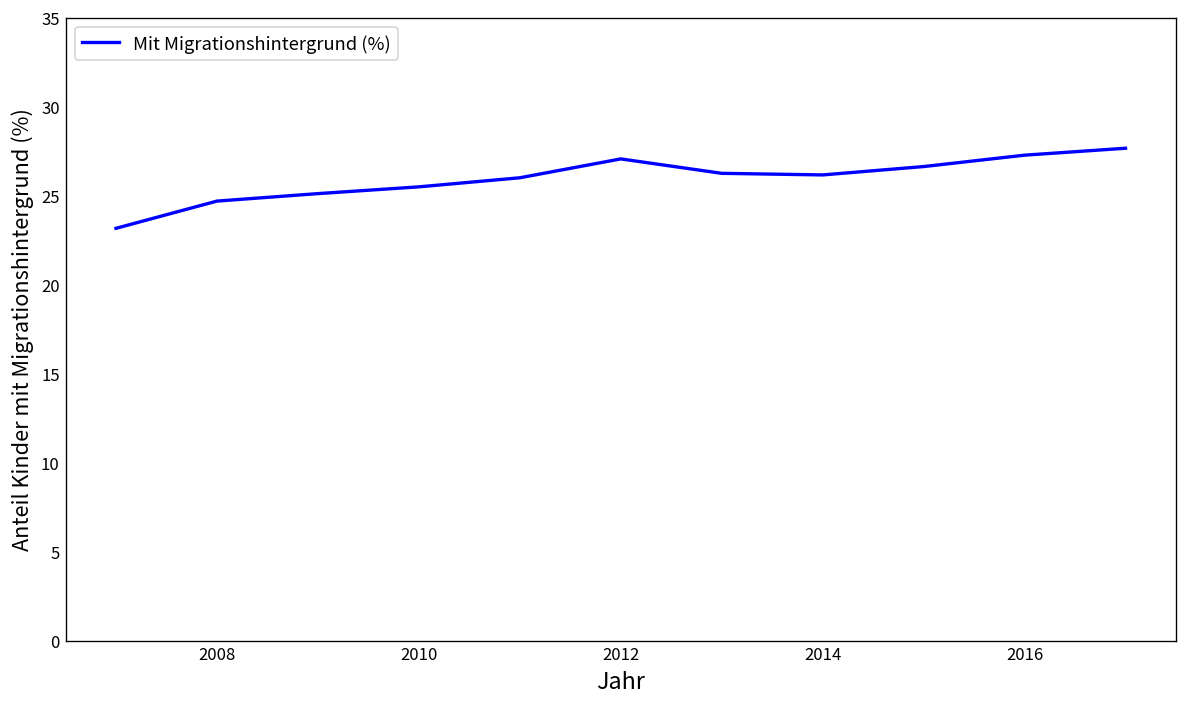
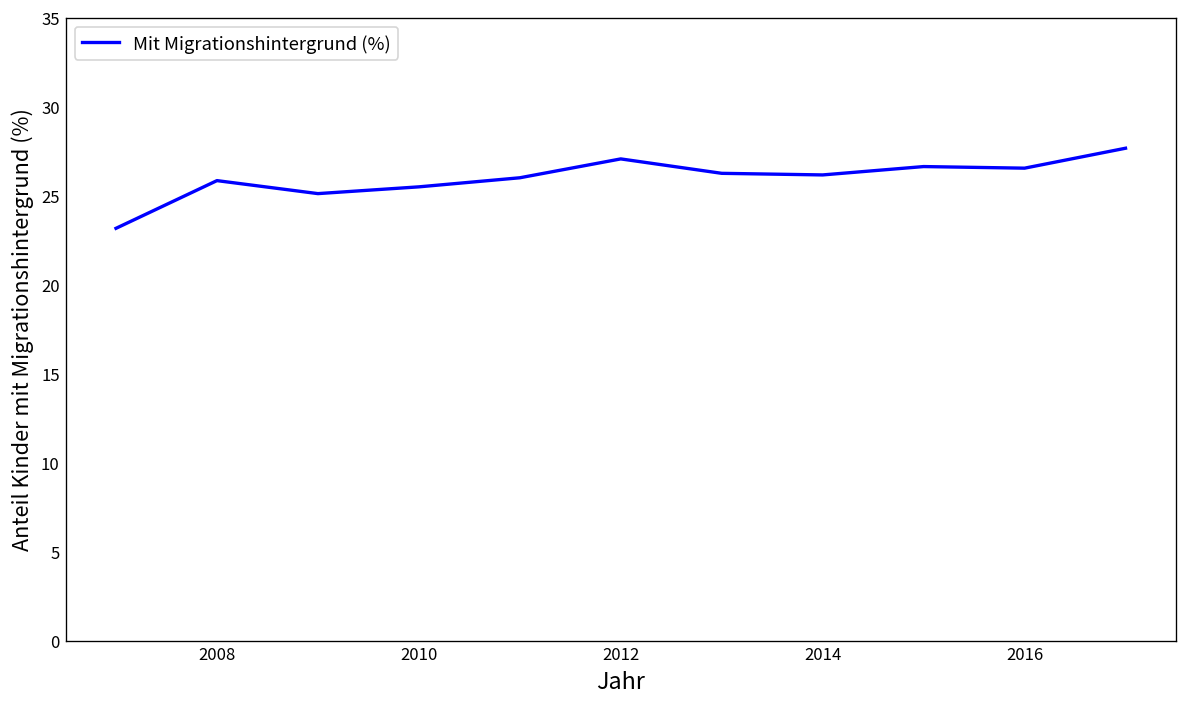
2008: 24.7 -> 25.8
2016: 27.3 -> 26.5
